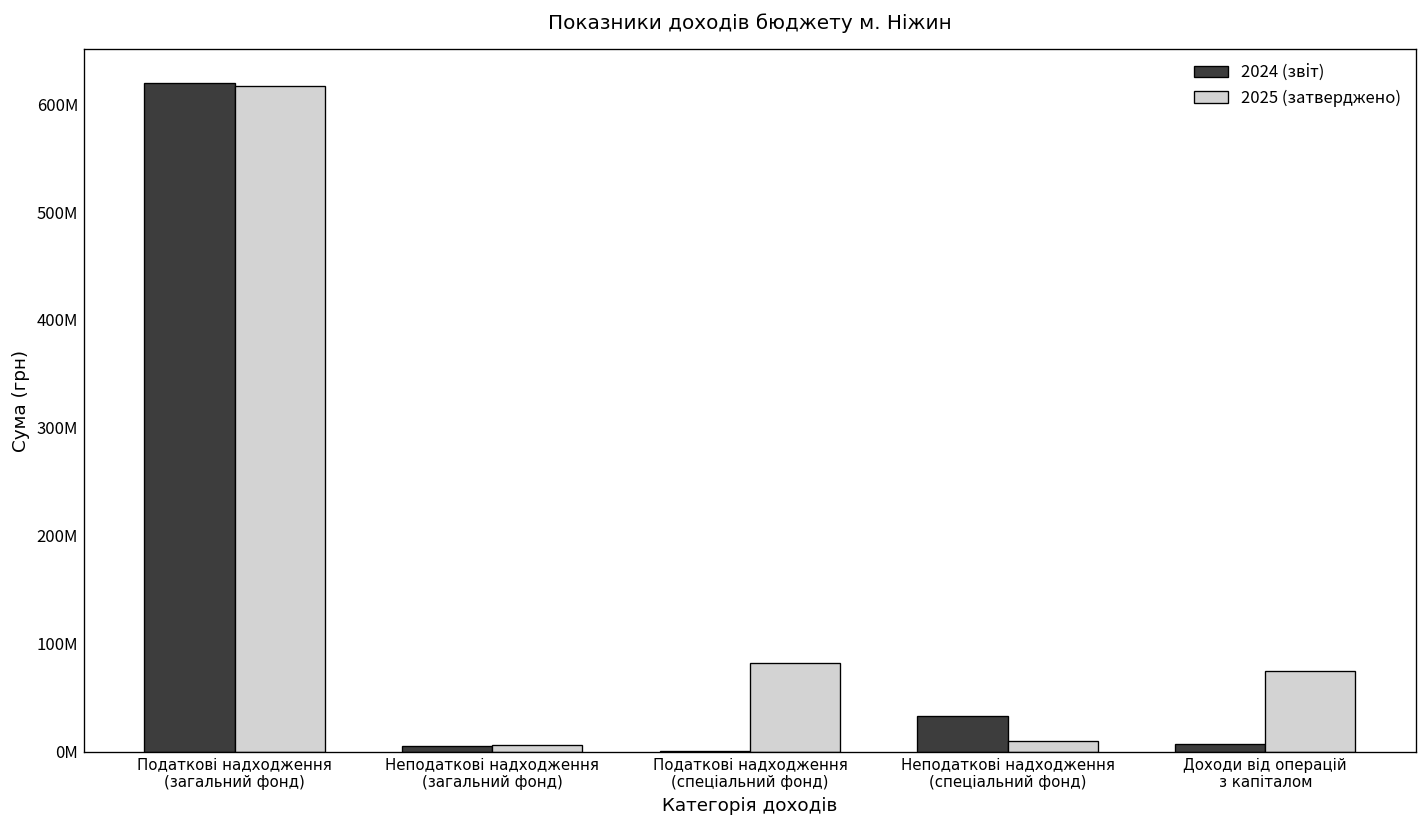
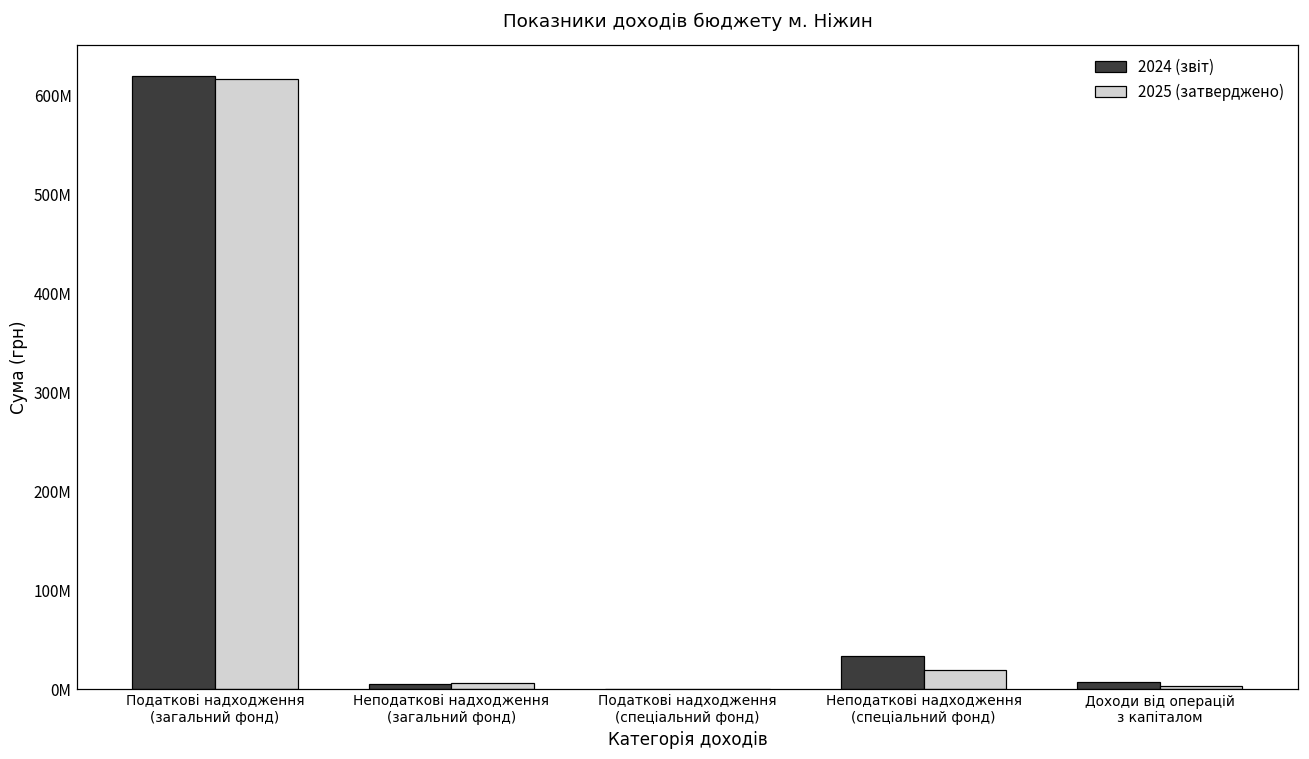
2025 (затверджено), Податкові надходження (спеціальний фонд): 80000000 -> 0
2025 (затверджено), Неподаткові надходження (спеціальний фонд): 10000000 -> 20000000
2025 (затверджено), Доходи від операцій з капіталом: 70000000 -> 0
